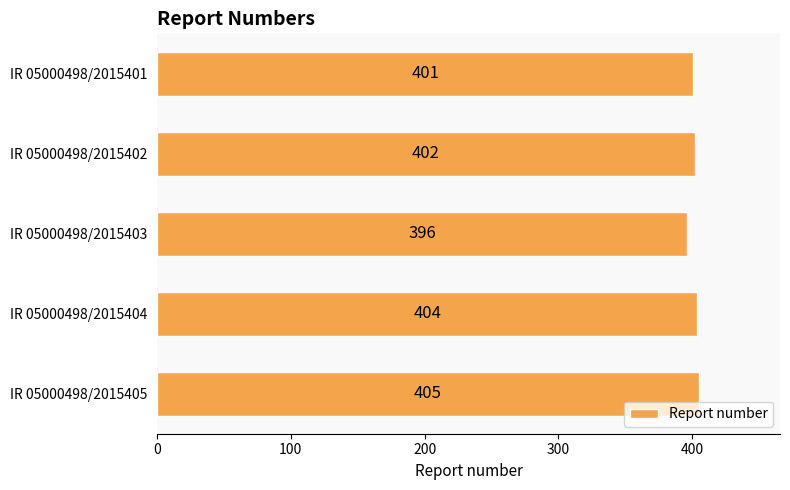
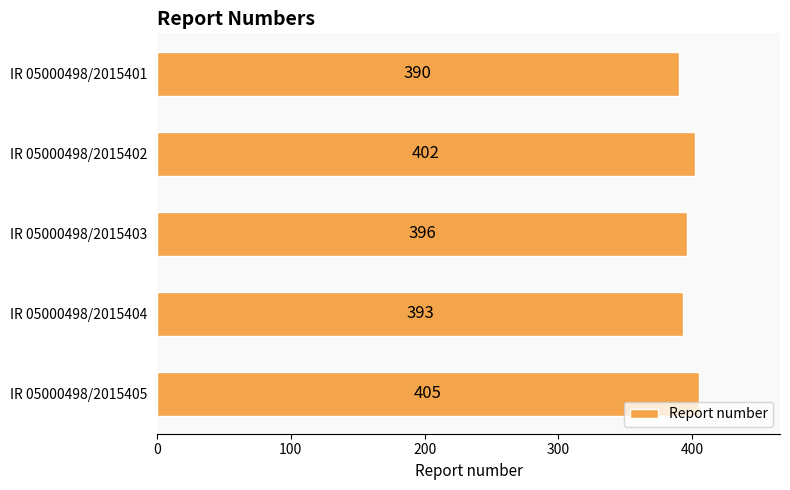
IR 05000498/2015401: 401 -> 390
IR 05000498/2015404: 404 -> 393
